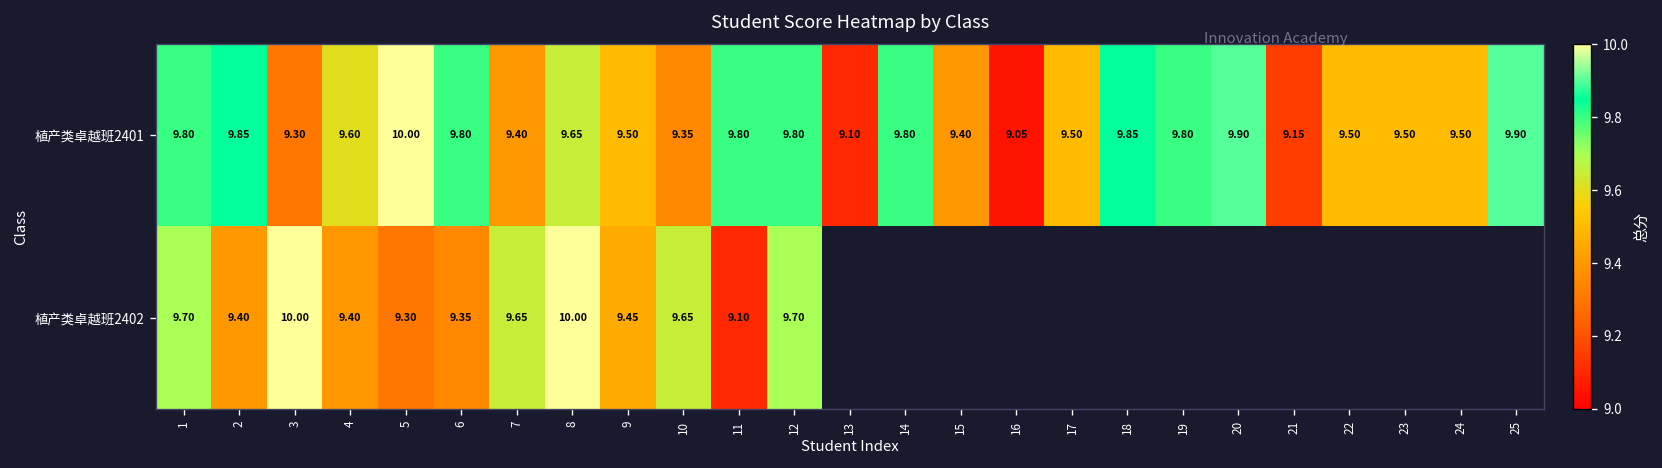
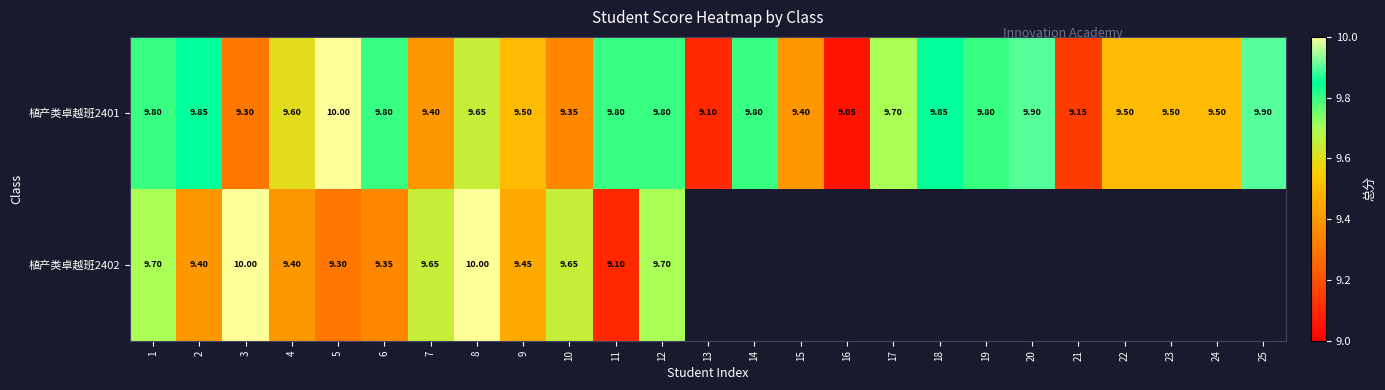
植产类卓越班2401, 17: 9.50 -> 9.70
